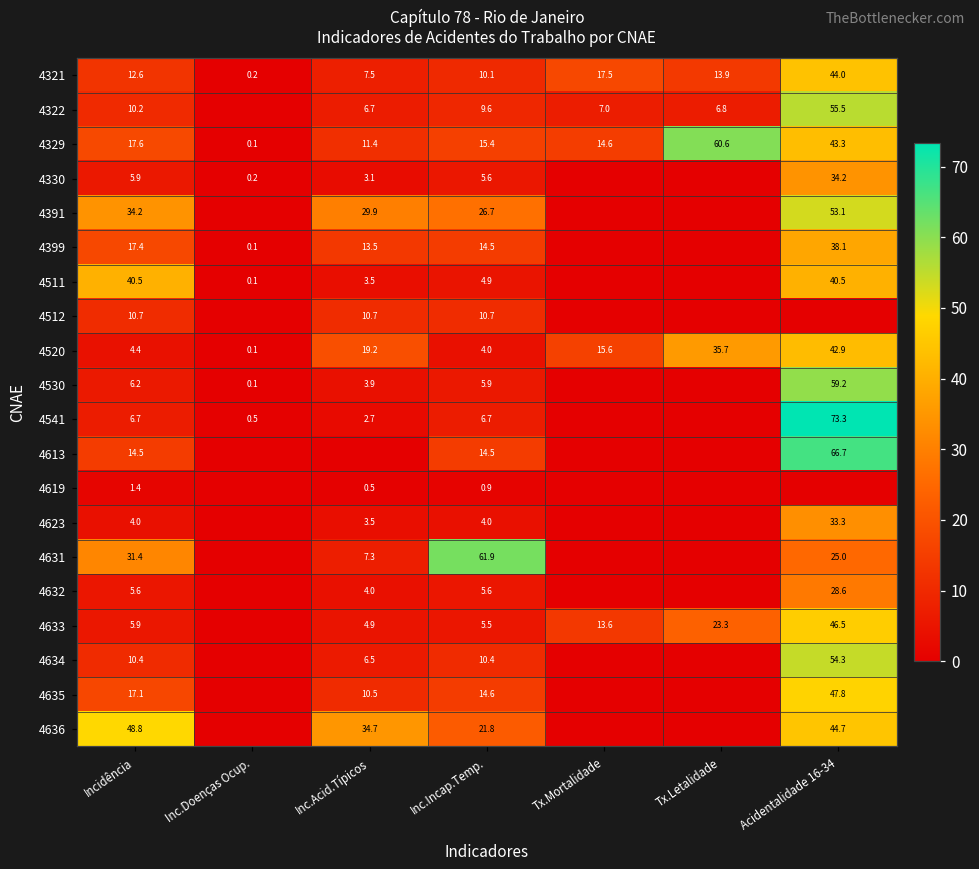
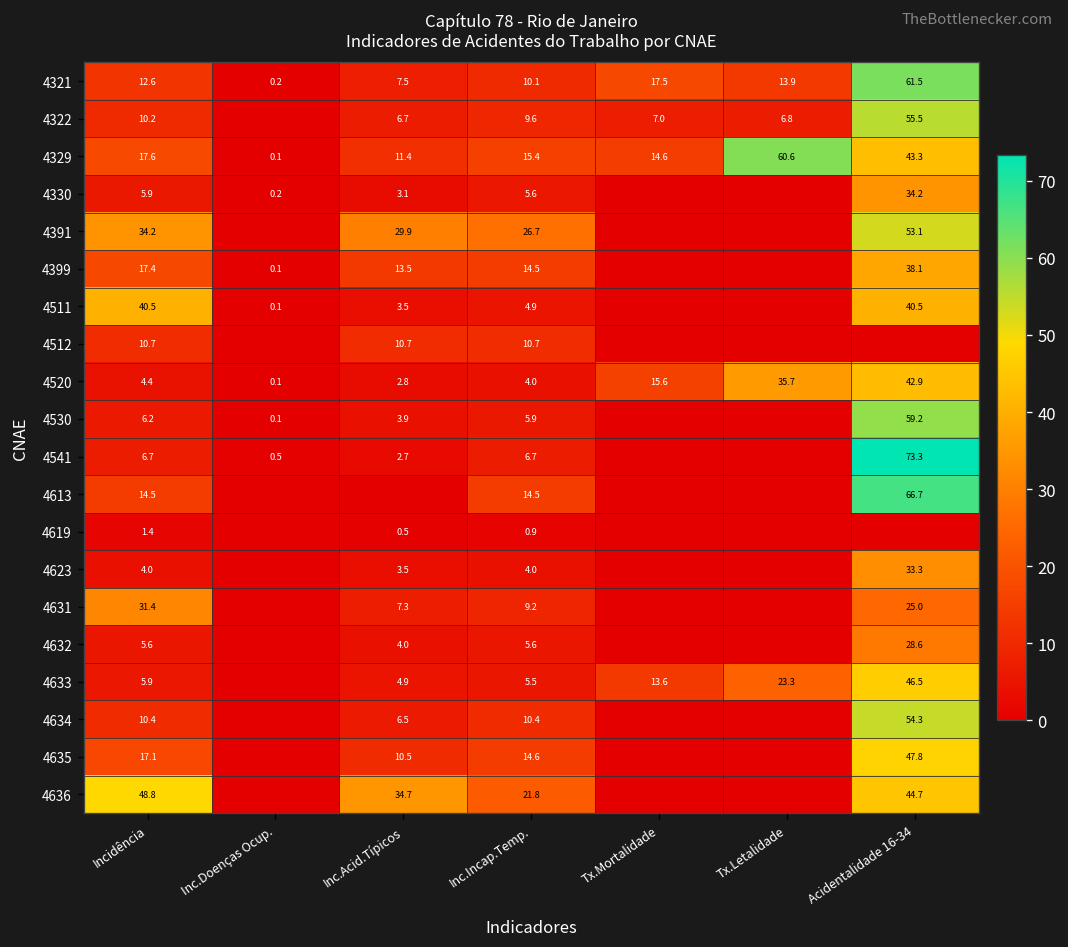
4321, Acidentalidade 16-34: 44.0 -> 61.5
4520, Inc.Acid.Típicos: 19.2 -> 2.8
4631, Inc.Incap.Temp.: 61.9 -> 9.2
